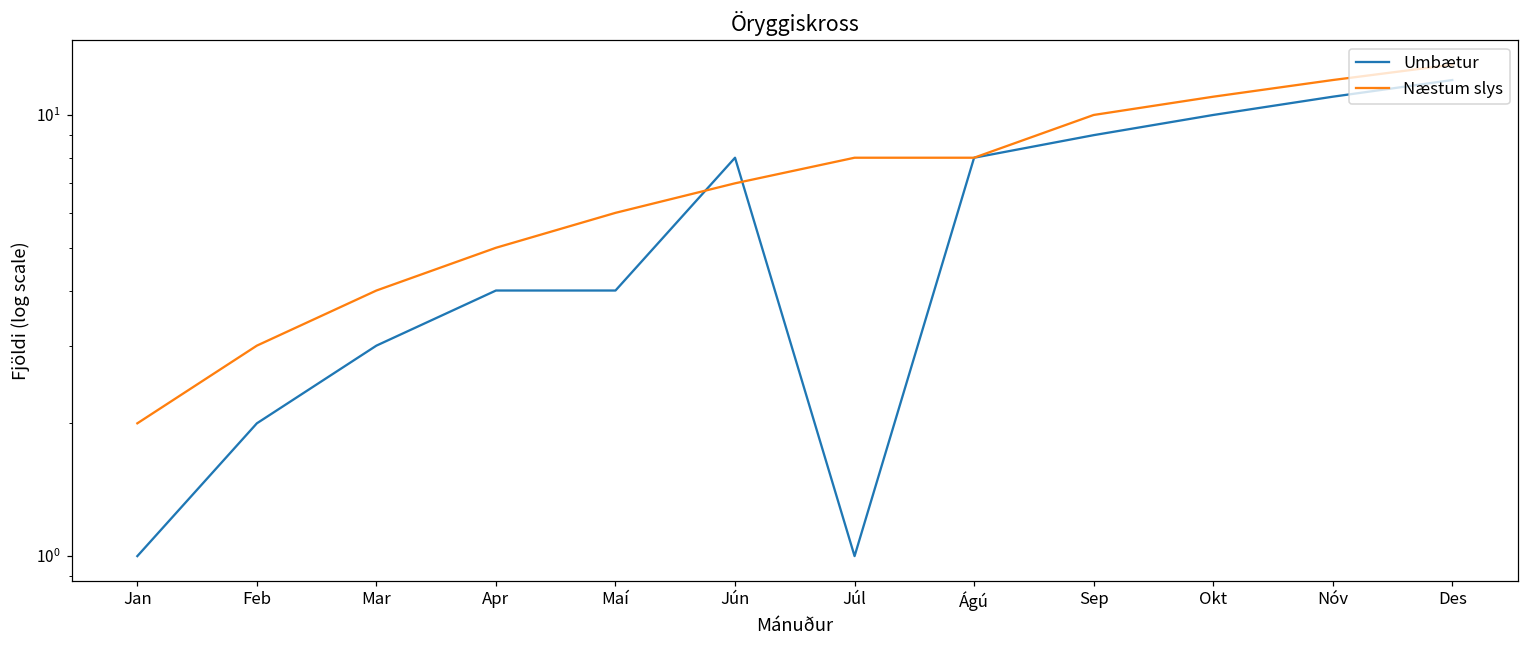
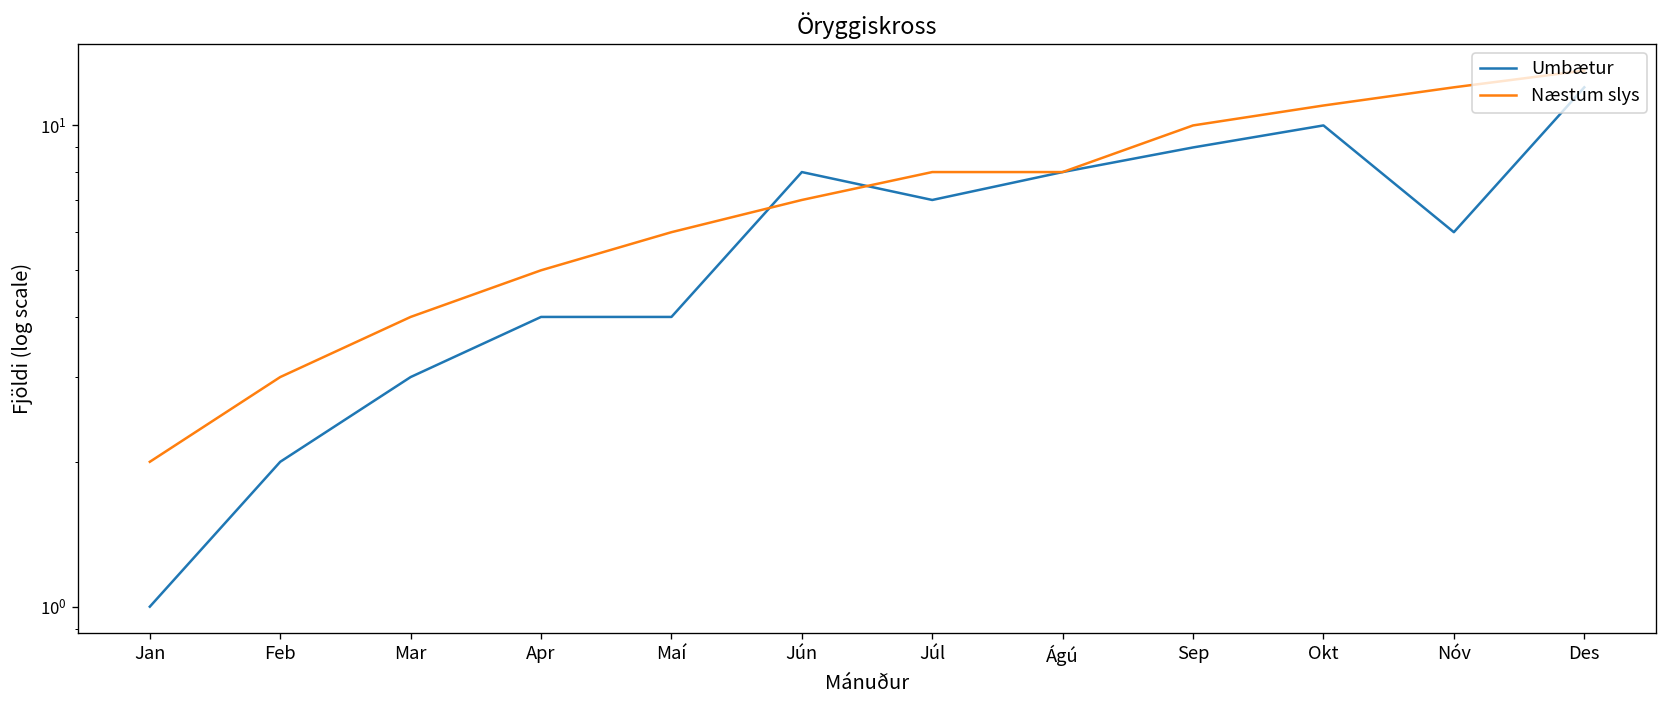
Umbætur, Júl: 1 -> 7
Umbætur, Nóv: 11 -> 6
